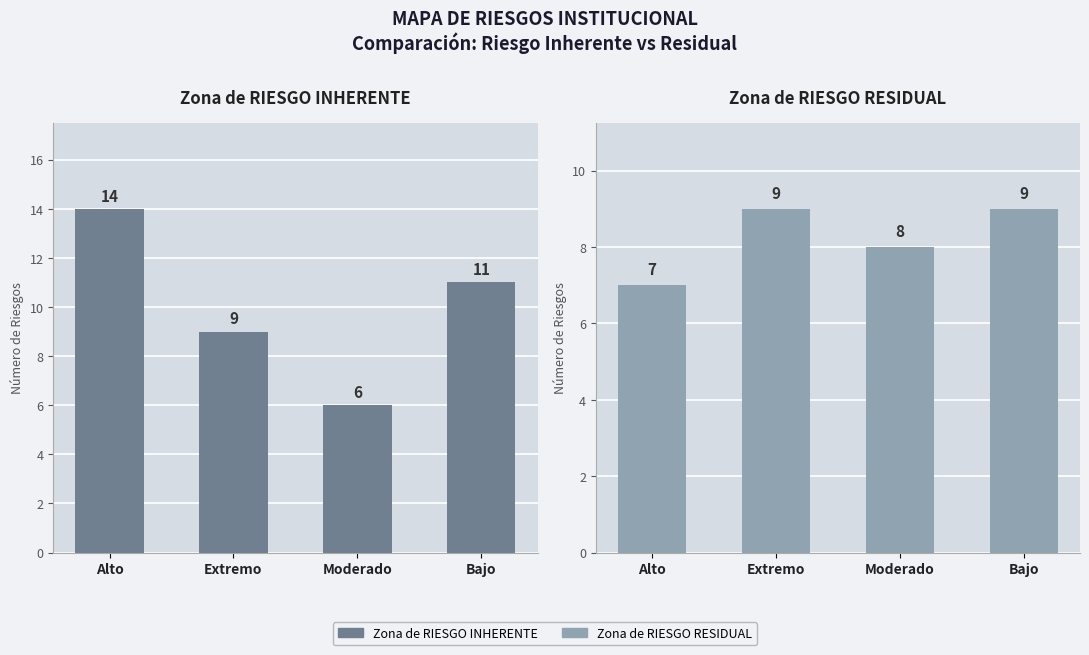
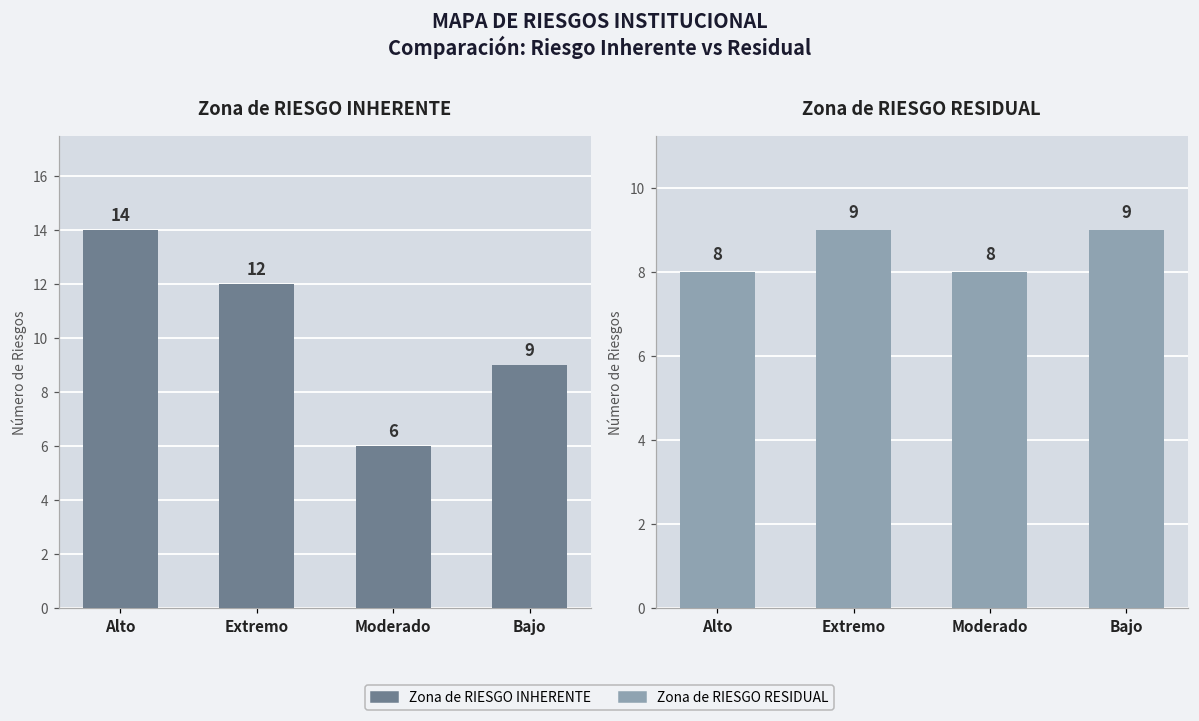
Zona de RIESGO INHERENTE, Extremo: 9 -> 12
Zona de RIESGO INHERENTE, Bajo: 11 -> 9
Zona de RIESGO RESIDUAL, Alto: 7 -> 8
